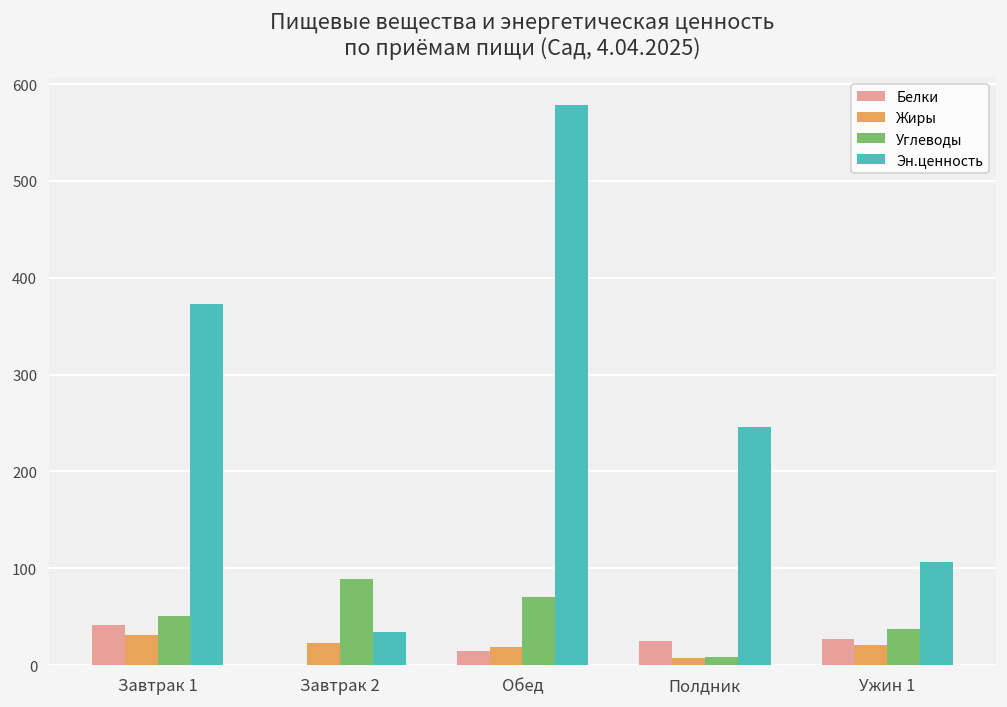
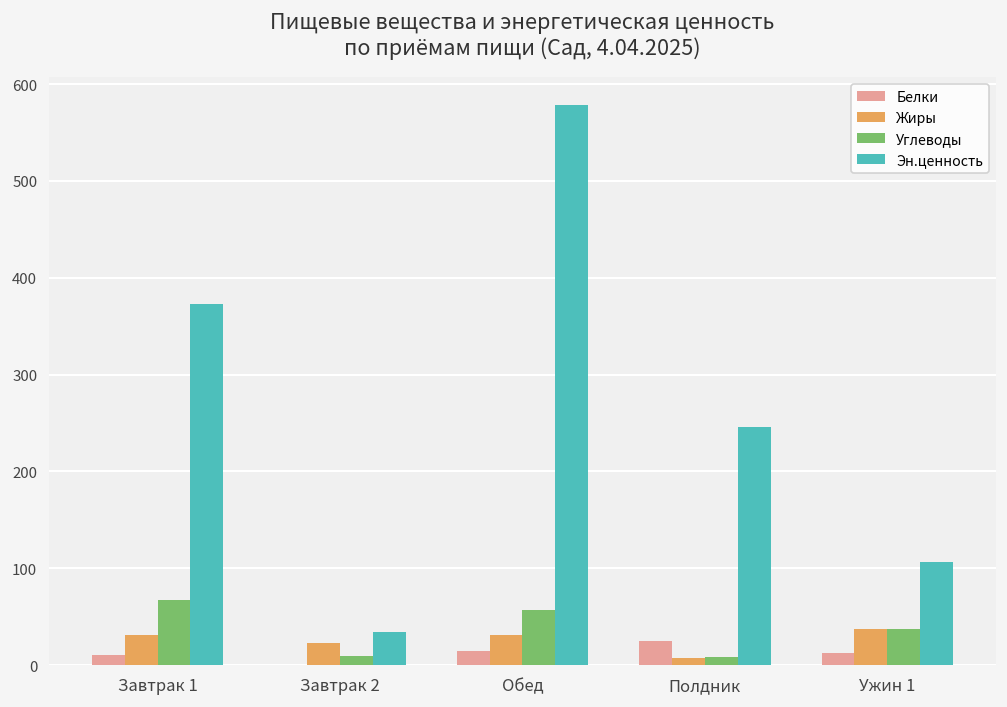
Белки, Завтрак 1: 40 -> 10
Углеводы, Завтрак 1: 50 -> 70
Углеводы, Завтрак 2: 90 -> 10
Жиры, Обед: 20 -> 30
Углеводы, Обед: 70 -> 60
Белки, Ужин 1: 30 -> 10
Жиры, Ужин 1: 20 -> 40
